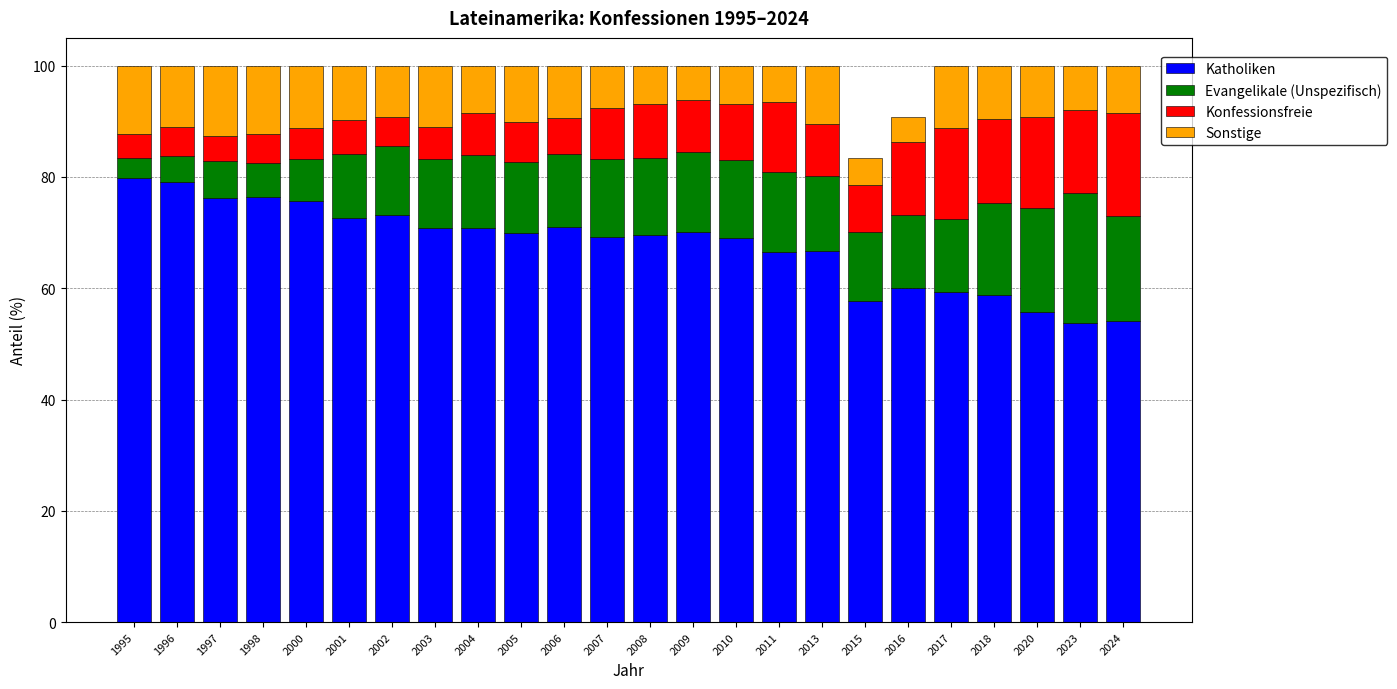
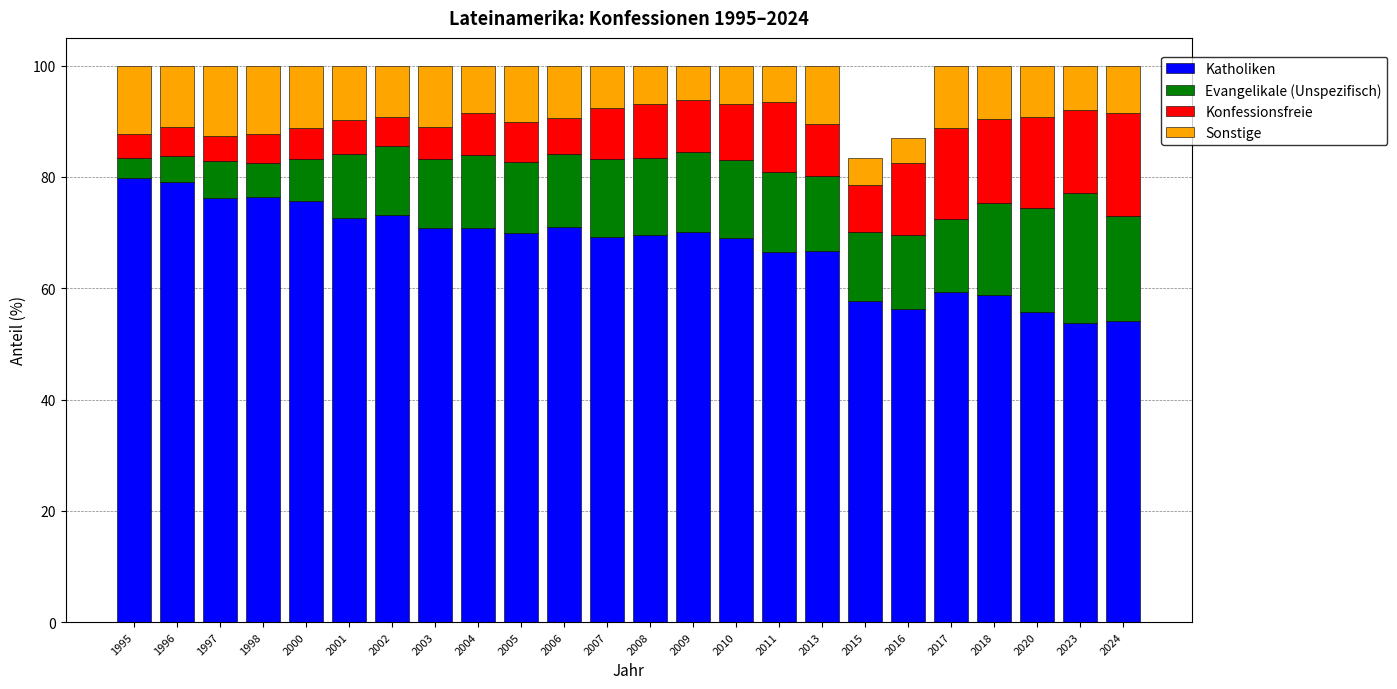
Katholiken, 2016: 60 -> 56
